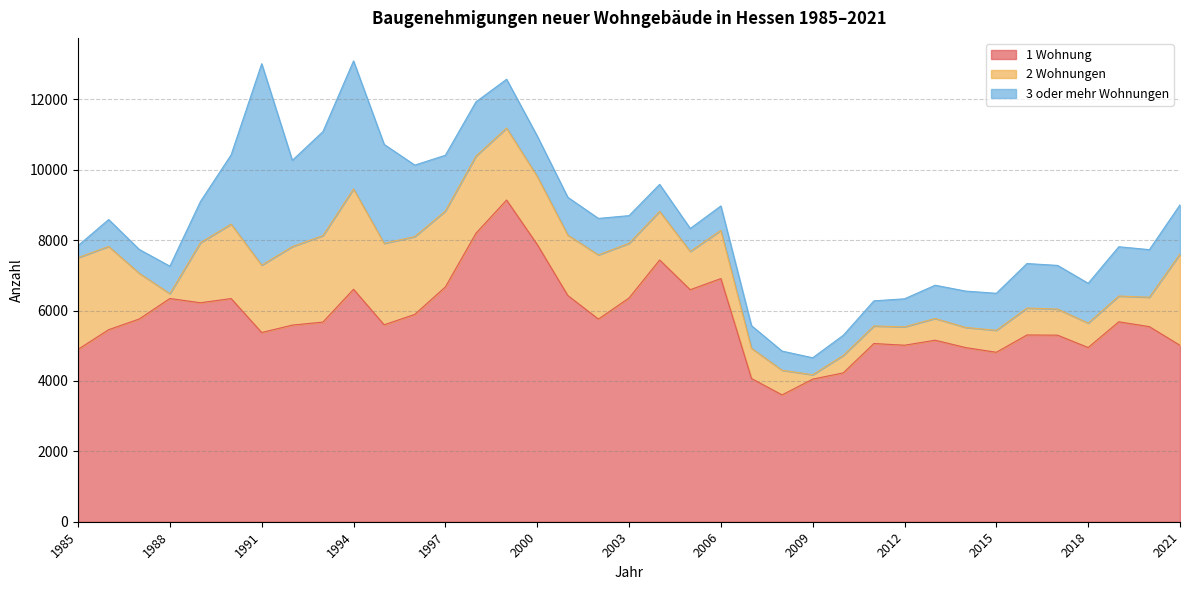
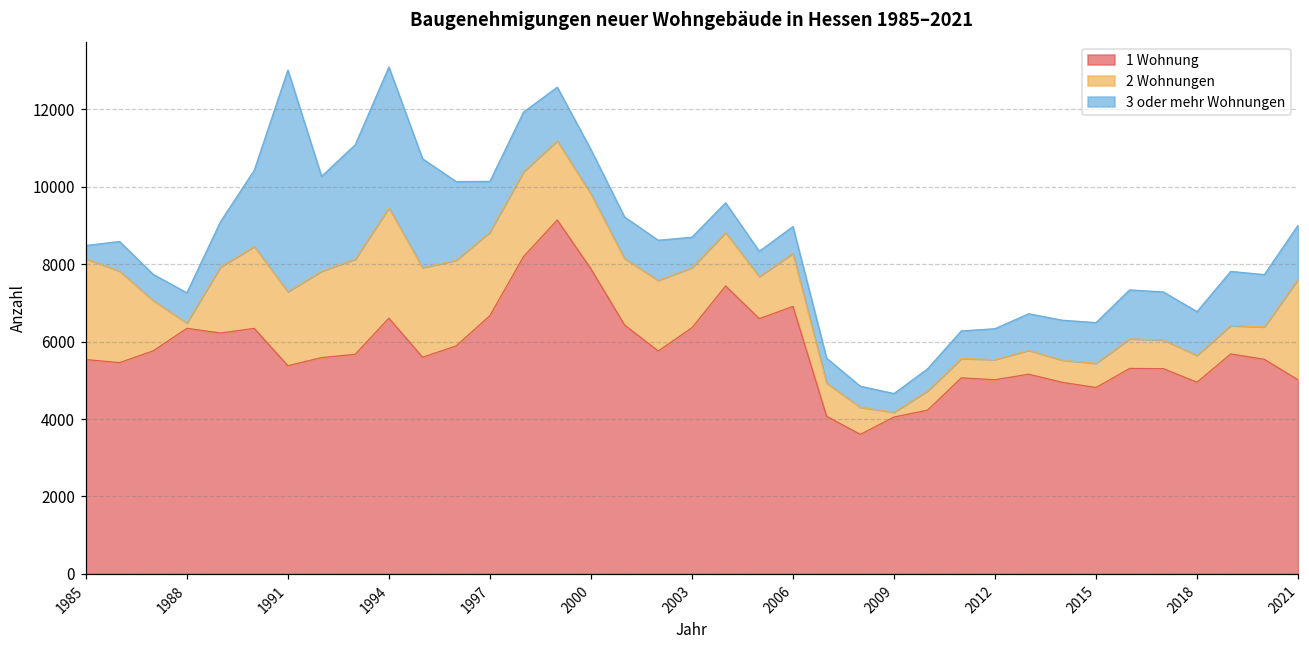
1 Wohnung, 1985: 4900 -> 5500
3 oder mehr Wohnungen, 1997: 1600 -> 1300
